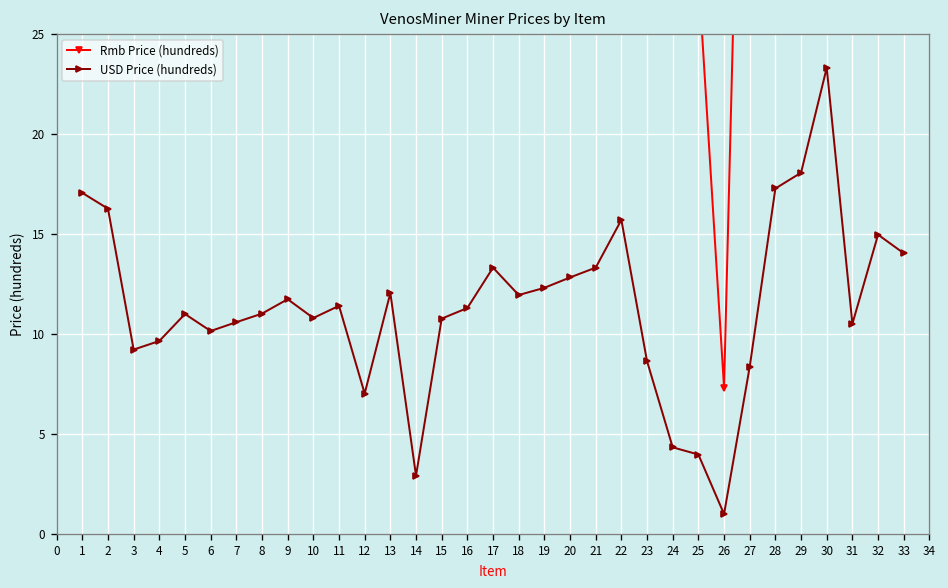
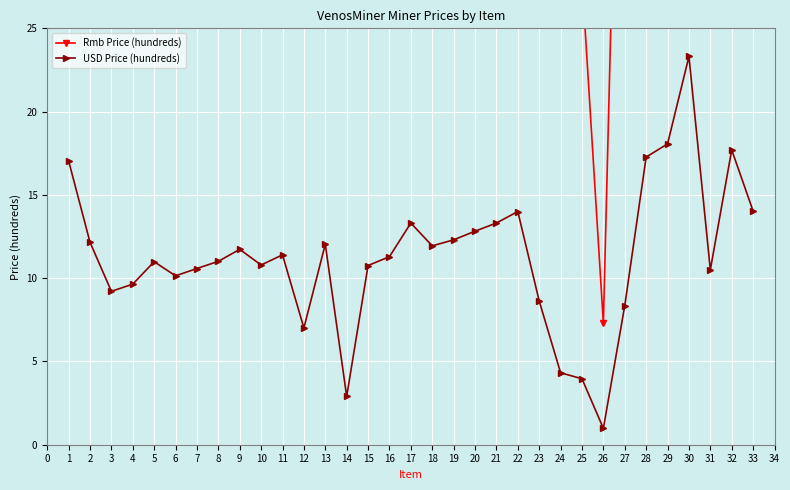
USD Price (hundreds), 2: 16.3 -> 12.2
USD Price (hundreds), 22: 15.7 -> 14.0
USD Price (hundreds), 32: 15.0 -> 17.7
